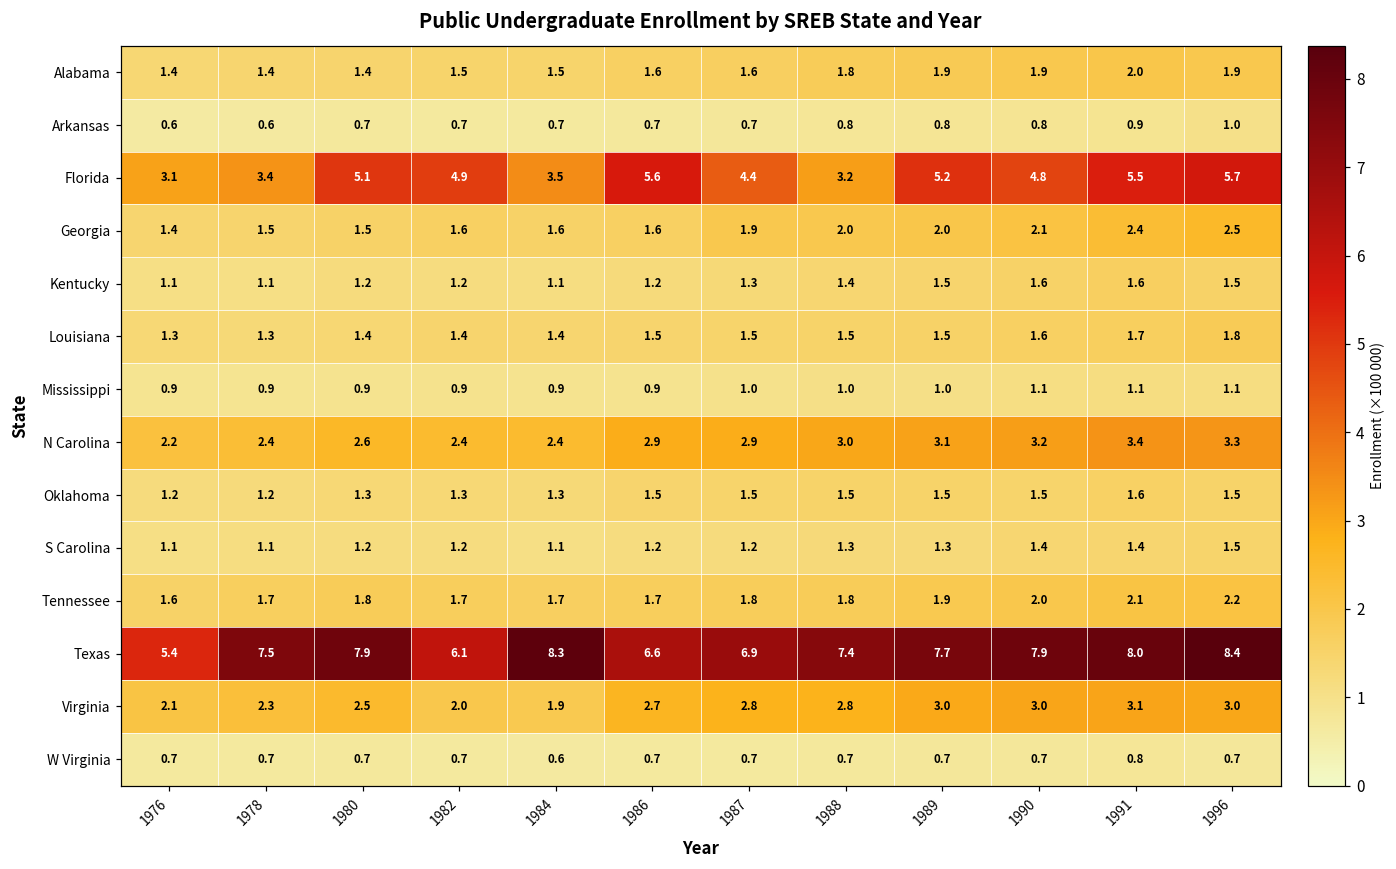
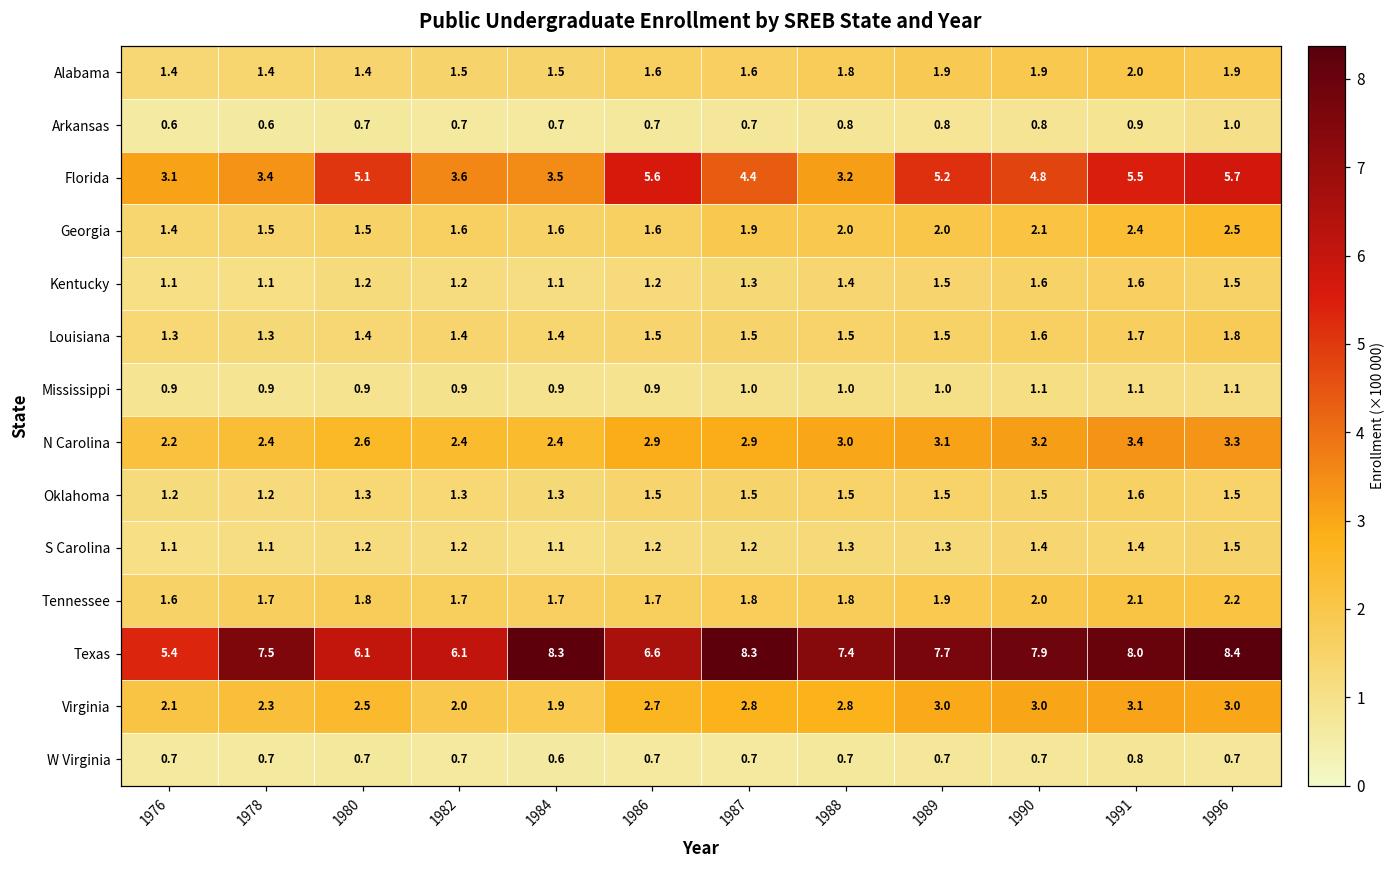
Florida, 1982: 4.9 -> 3.6
Texas, 1980: 7.9 -> 6.1
Texas, 1987: 6.9 -> 8.3
